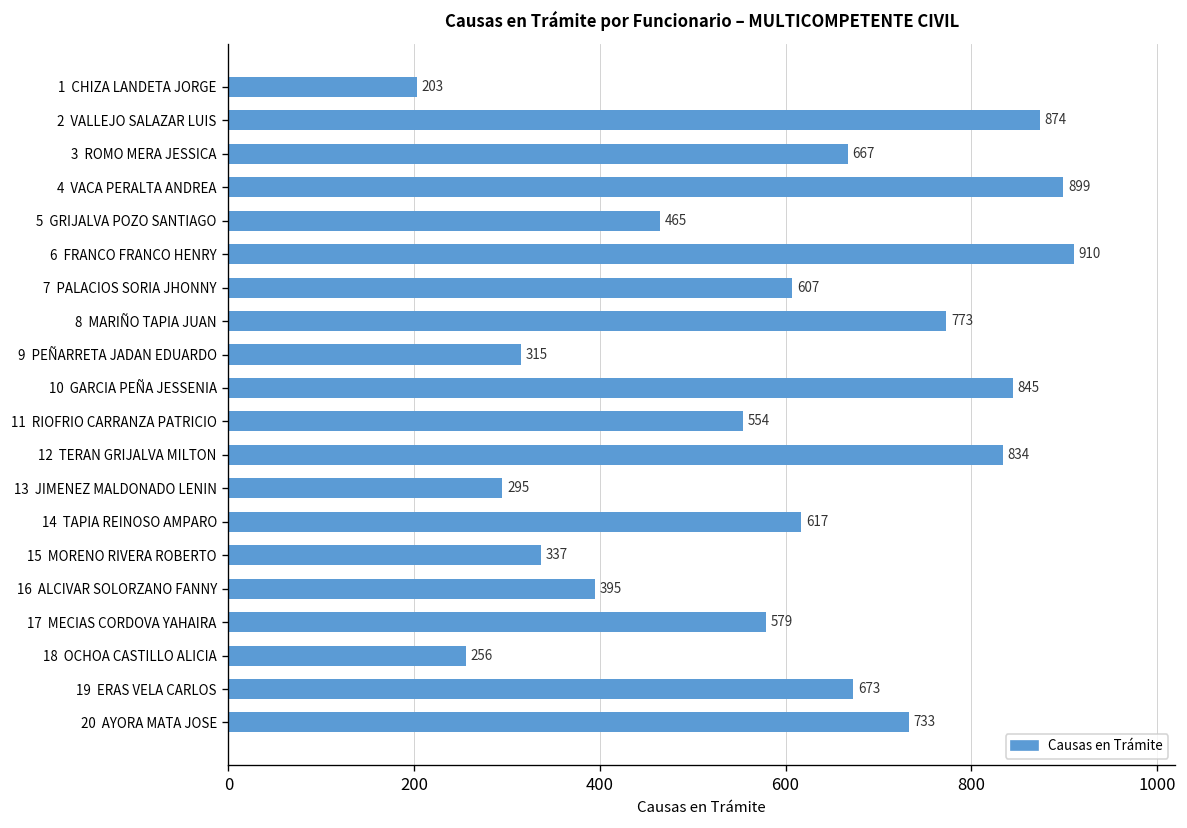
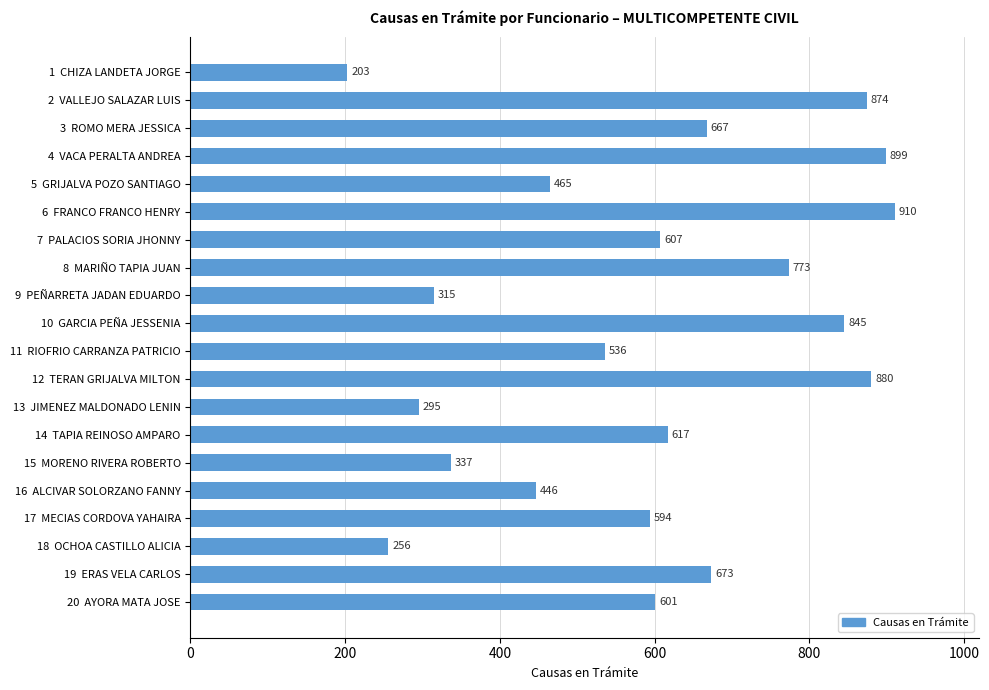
11 RIOFRIO CARRANZA PATRICIO: 554 -> 536
12 TERAN GRIJALVA MILTON: 834 -> 880
16 ALCIVAR SOLORZANO FANNY: 395 -> 446
17 MECIAS CORDOVA YAHAIRA: 579 -> 594
20 AYORA MATA JOSE: 733 -> 601
